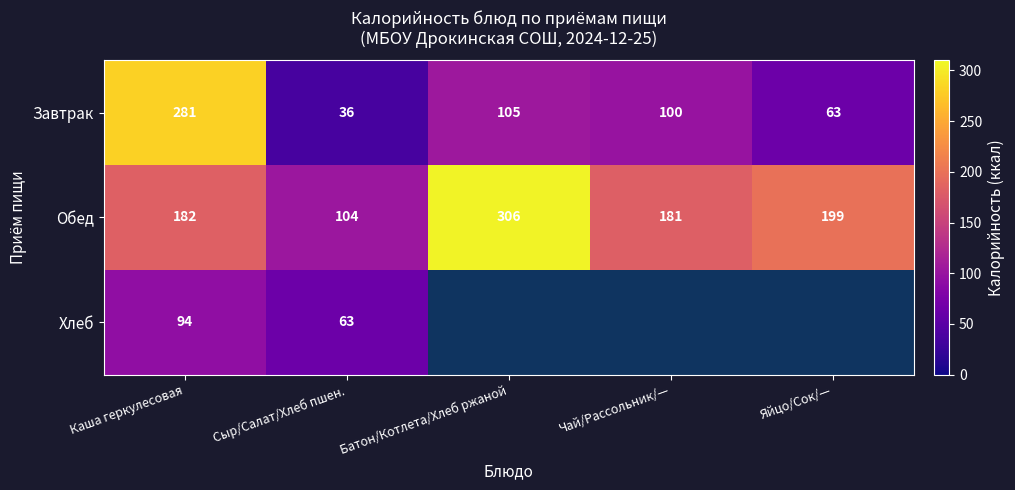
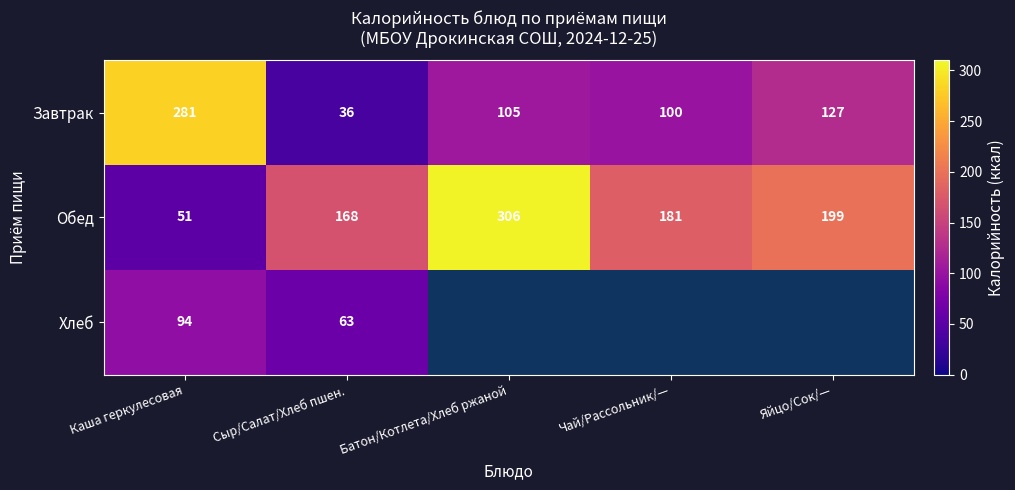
Завтрак, Яйцо/Сок/—: 63 -> 127
Обед, Каша геркулесовая: 182 -> 51
Обед, Сыр/Салат/Хлеб пшен.: 104 -> 168
